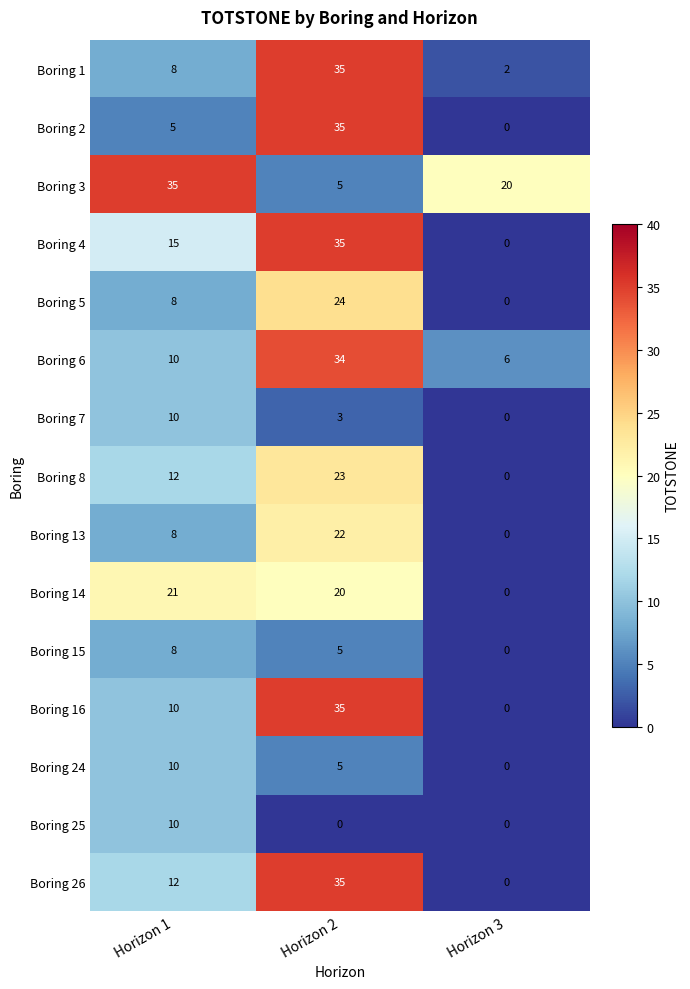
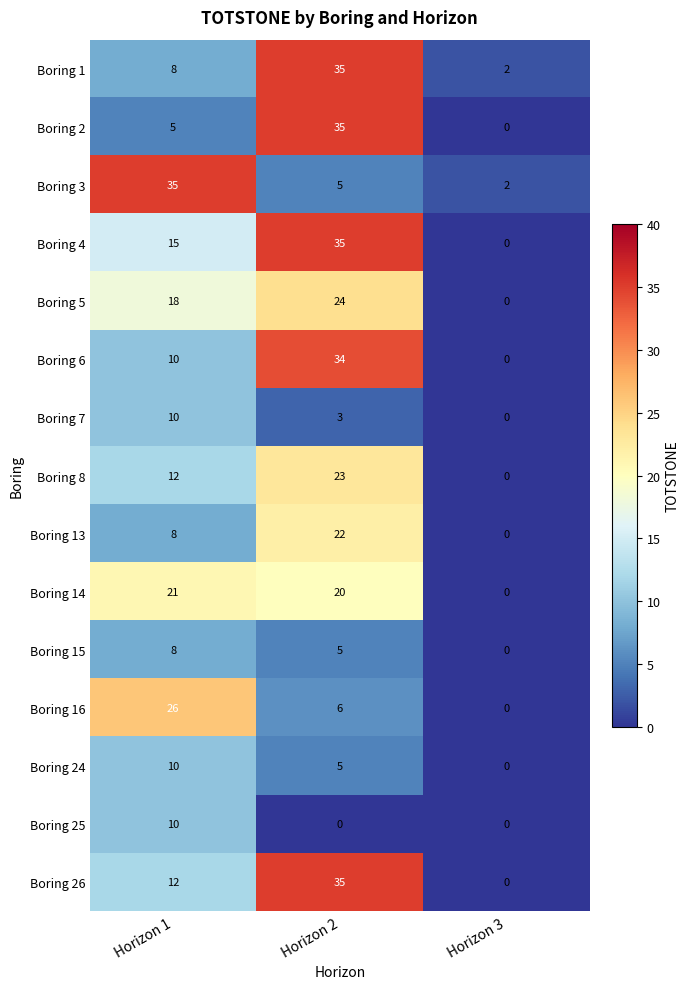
Boring 3, Horizon 3: 20 -> 2
Boring 5, Horizon 1: 8 -> 18
Boring 6, Horizon 3: 6 -> 0
Boring 16, Horizon 1: 10 -> 26
Boring 16, Horizon 2: 35 -> 6
